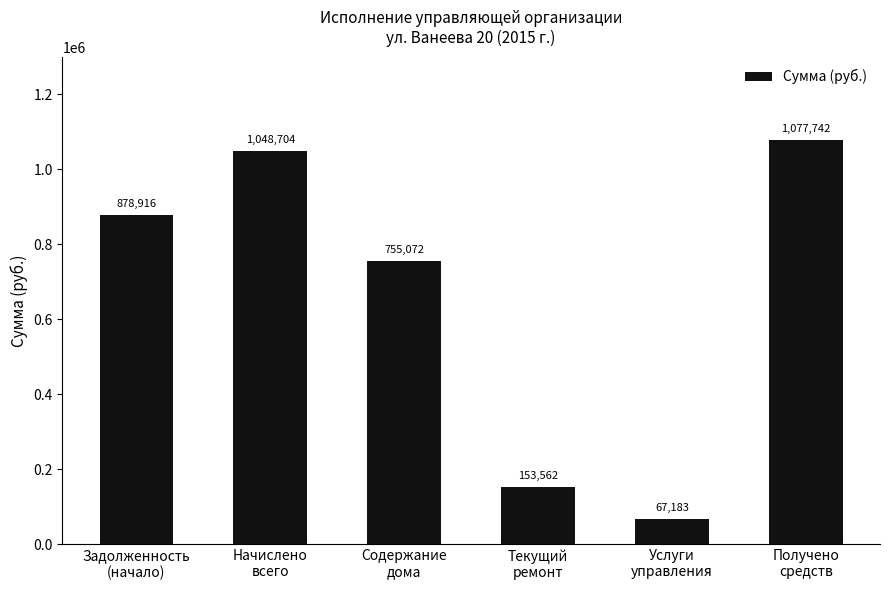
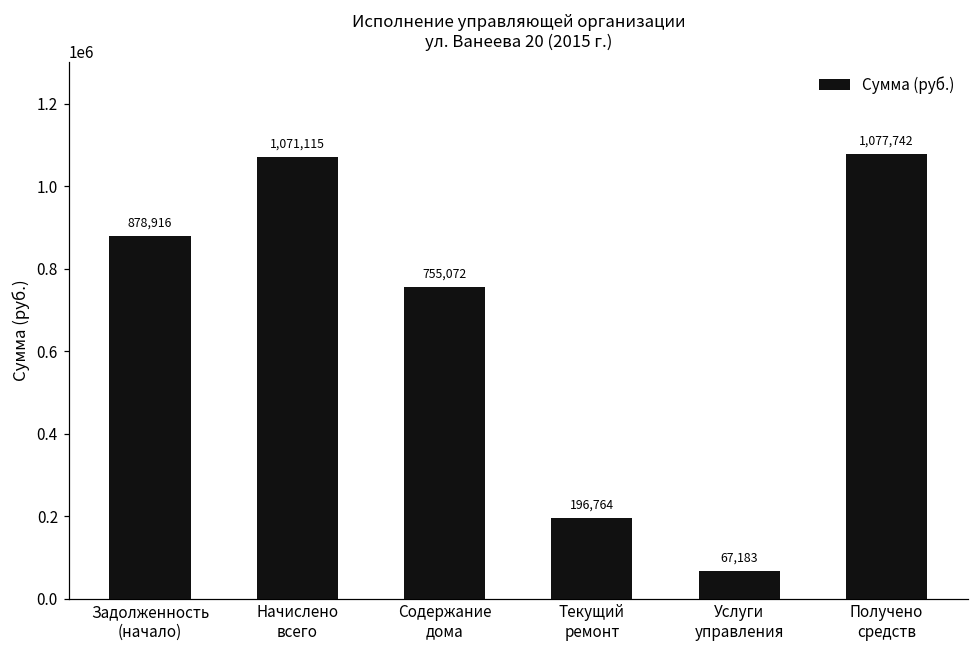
Начислено всего: 1,048,704 -> 1,071,115
Текущий ремонт: 153,562 -> 196,764
